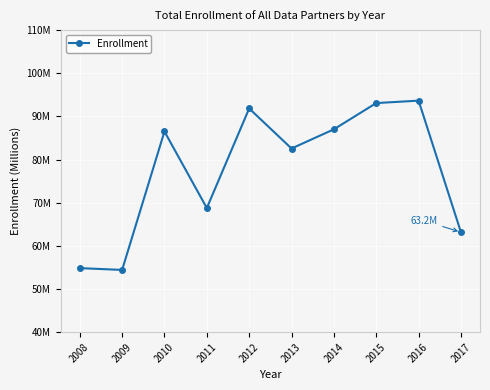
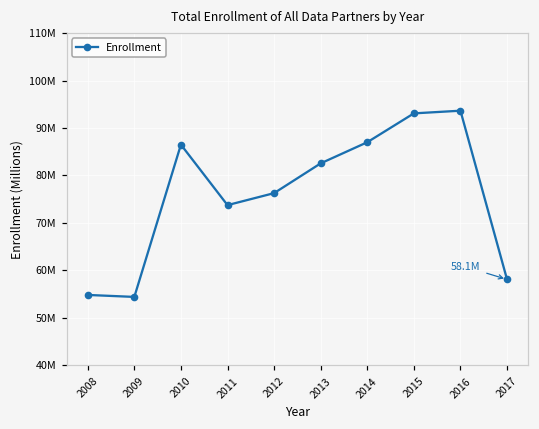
2011: 69000000 -> 74000000
2012: 92000000 -> 76000000
2017: 63.2M -> 58.1M
